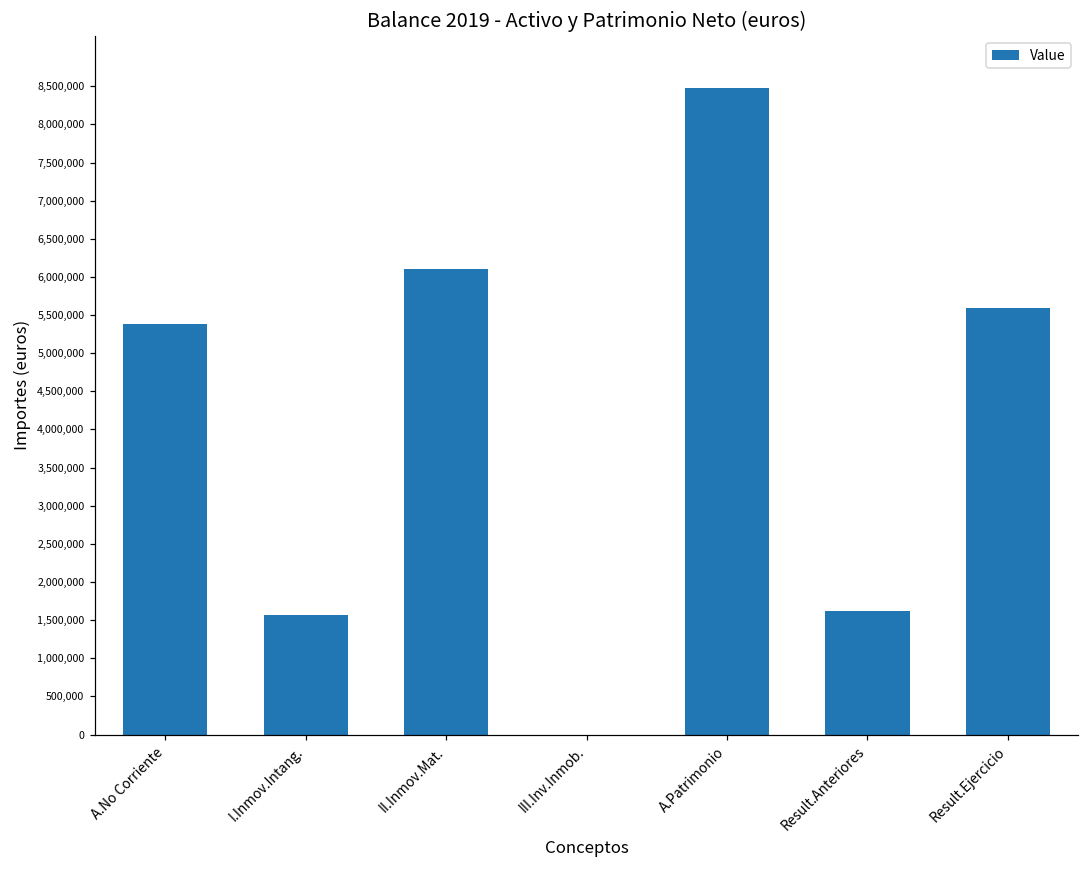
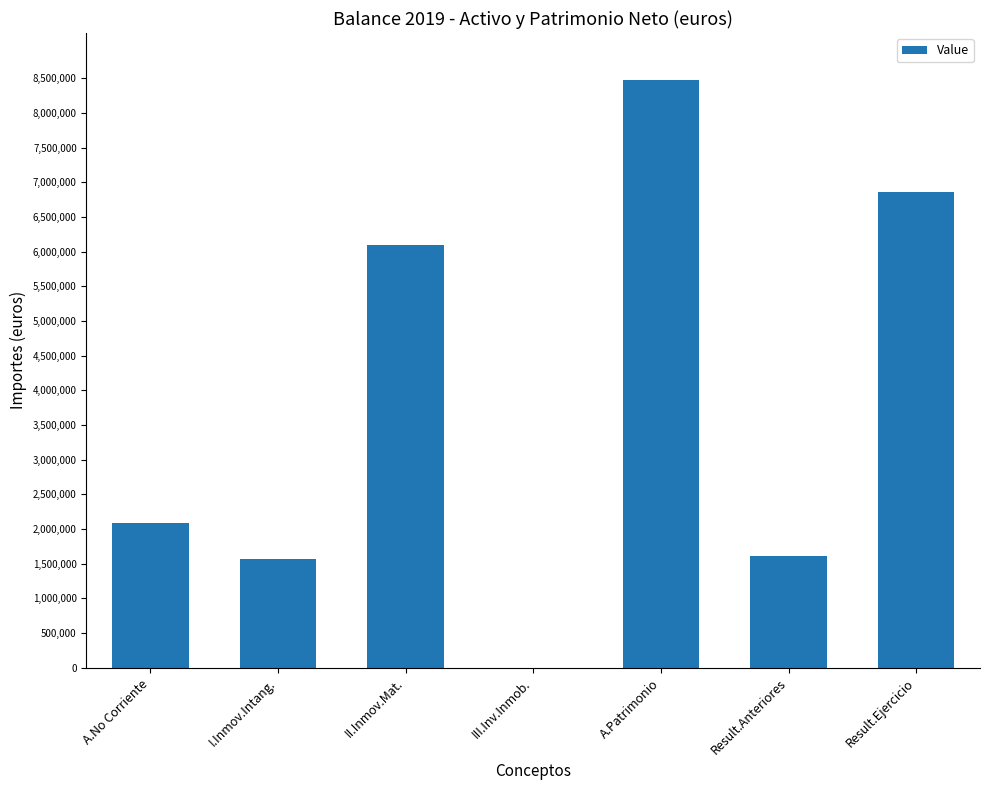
A.No Corriente: 5,400,000 -> 2,100,000
Result.Ejercicio: 5,600,000 -> 6,900,000
